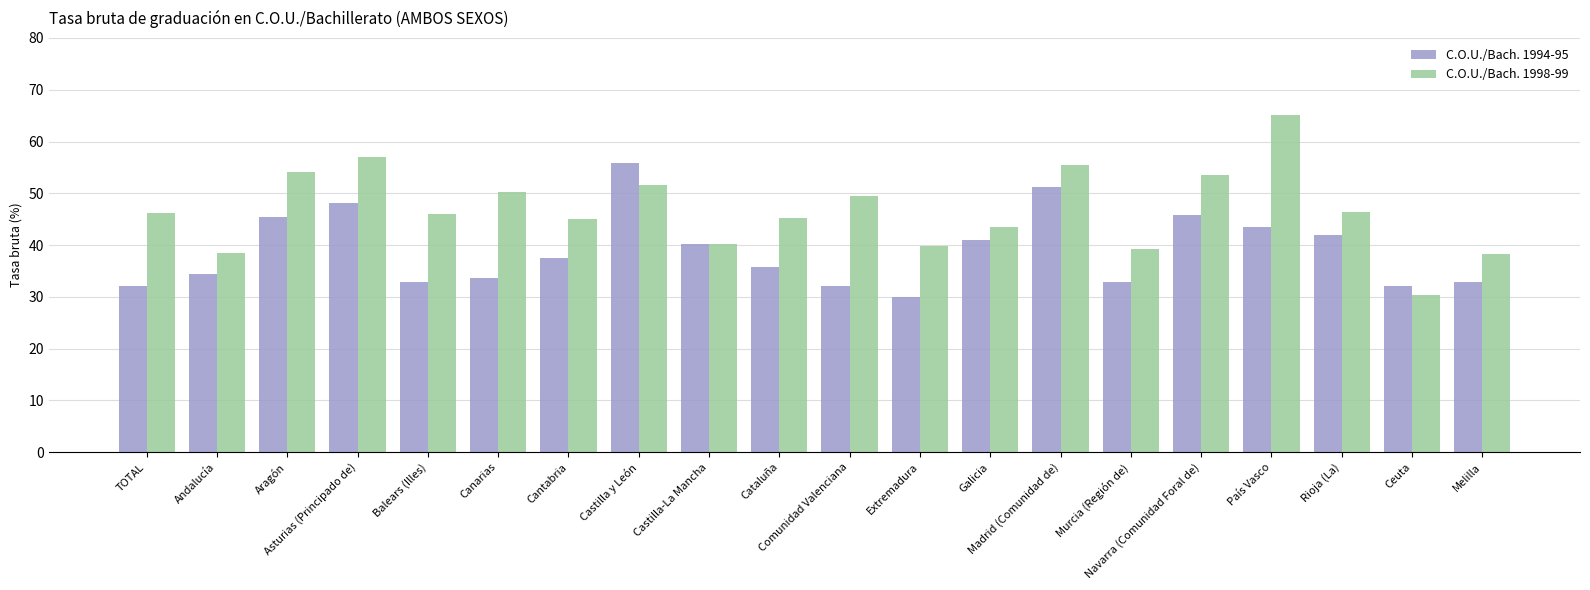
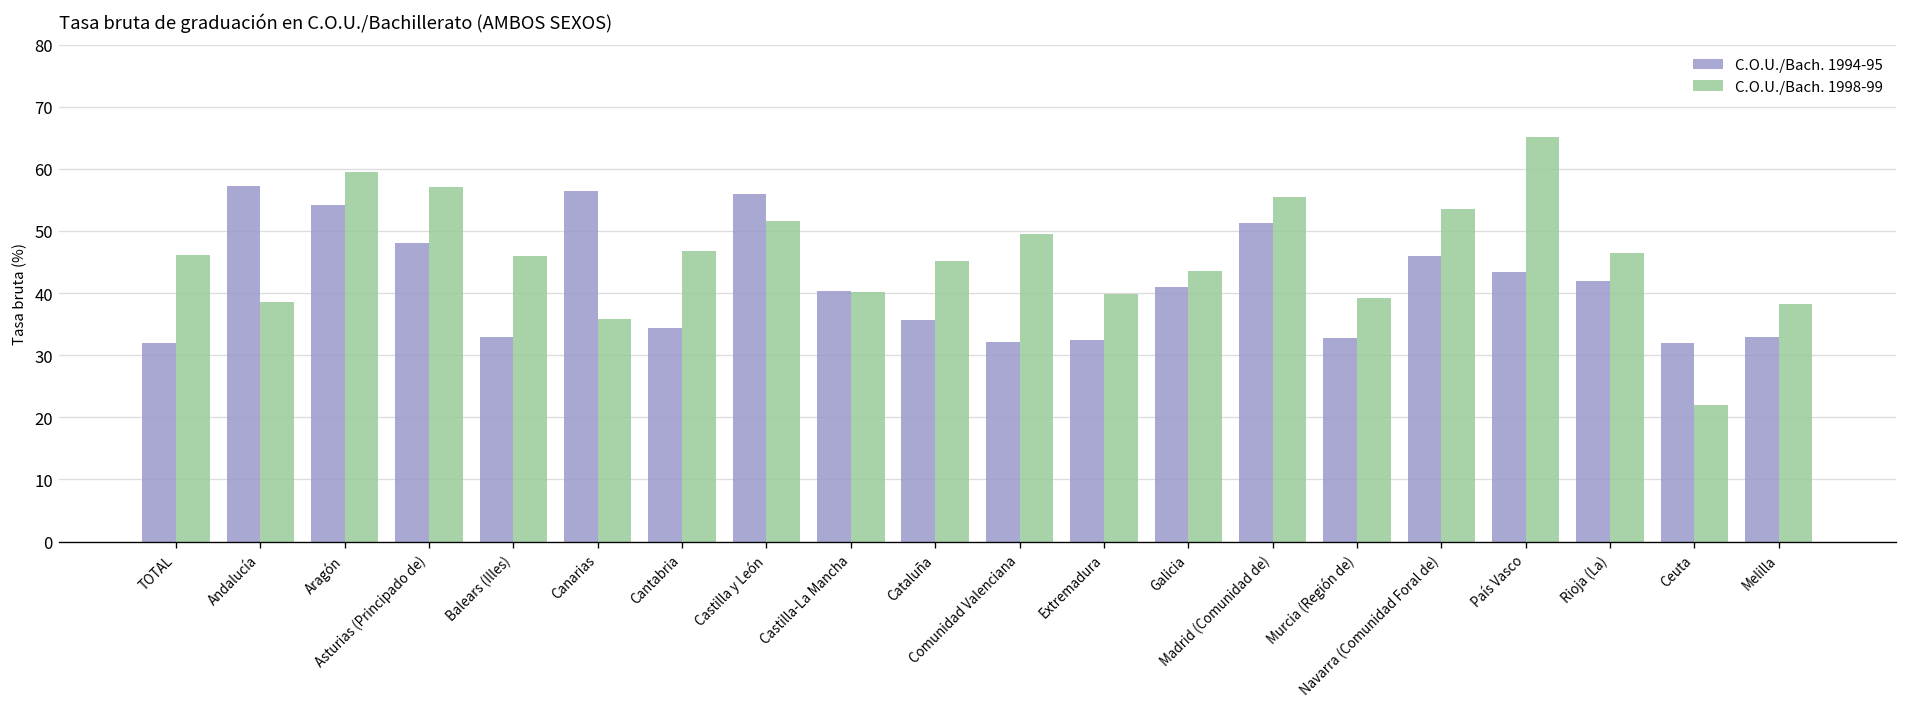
C.O.U./Bach. 1994-95, Andalucía: 35 -> 57
C.O.U./Bach. 1994-95, Aragón: 45 -> 54
C.O.U./Bach. 1998-99, Aragón: 54 -> 60
C.O.U./Bach. 1994-95, Canarias: 34 -> 56
C.O.U./Bach. 1998-99, Canarias: 50 -> 36
C.O.U./Bach. 1994-95, Cantabria: 38 -> 34
C.O.U./Bach. 1998-99, Cantabria: 45 -> 47
C.O.U./Bach. 1994-95, Extremadura: 30 -> 32
C.O.U./Bach. 1998-99, Ceuta: 30 -> 22
